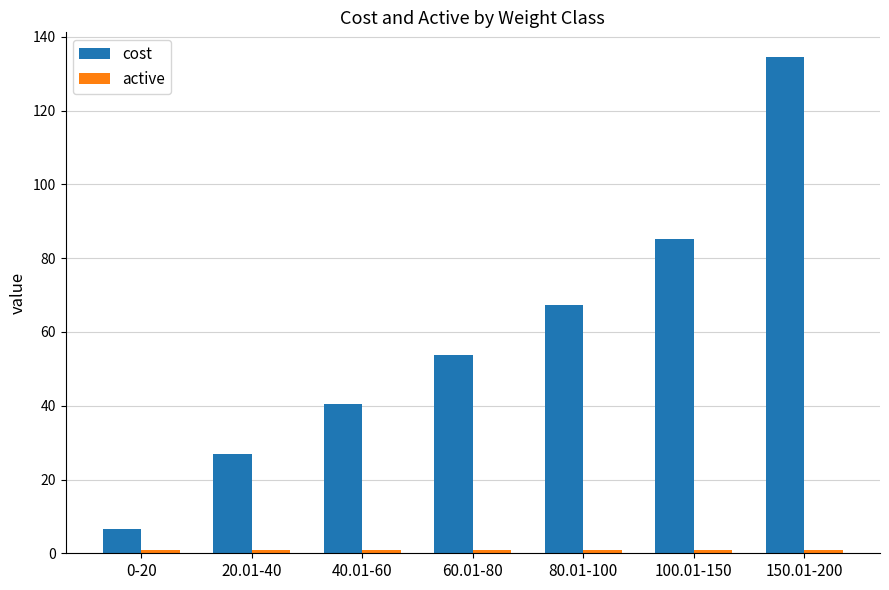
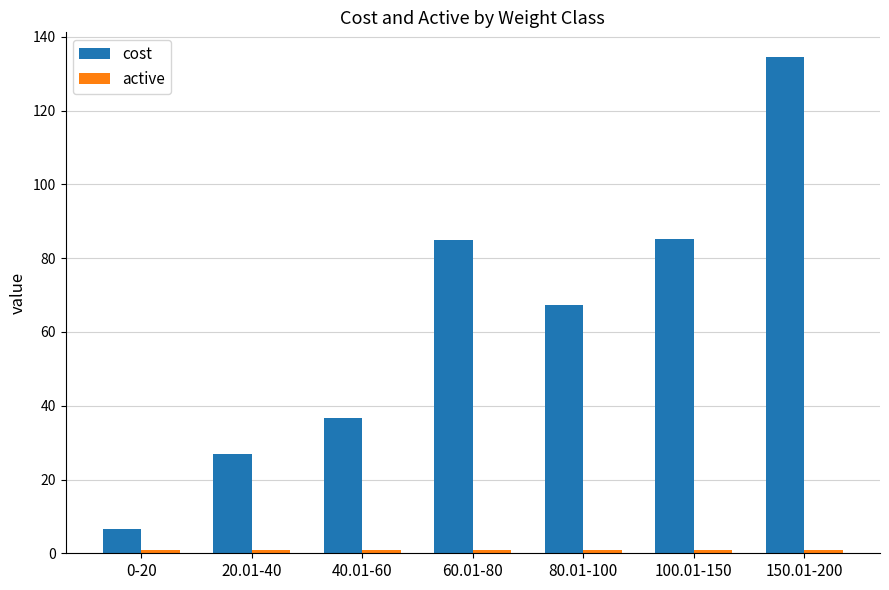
cost, 40.01-60: 40 -> 37
cost, 60.01-80: 54 -> 85
